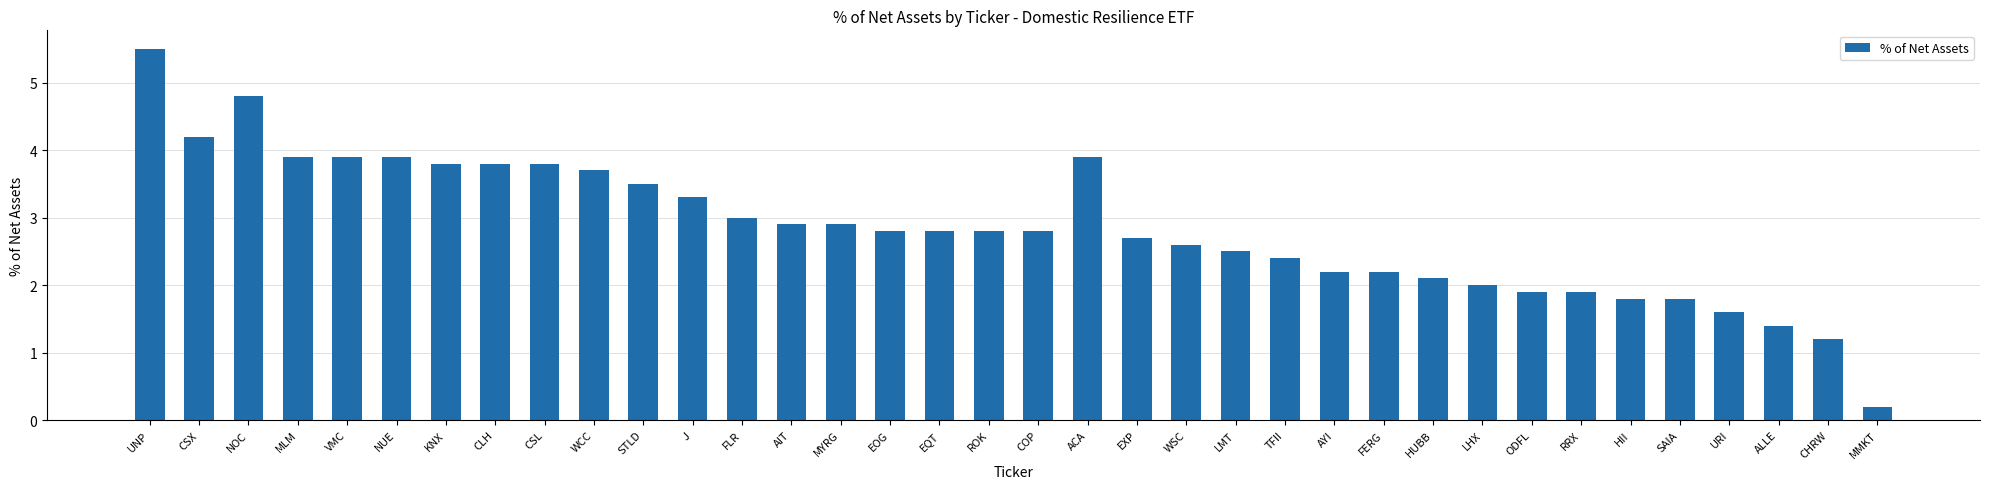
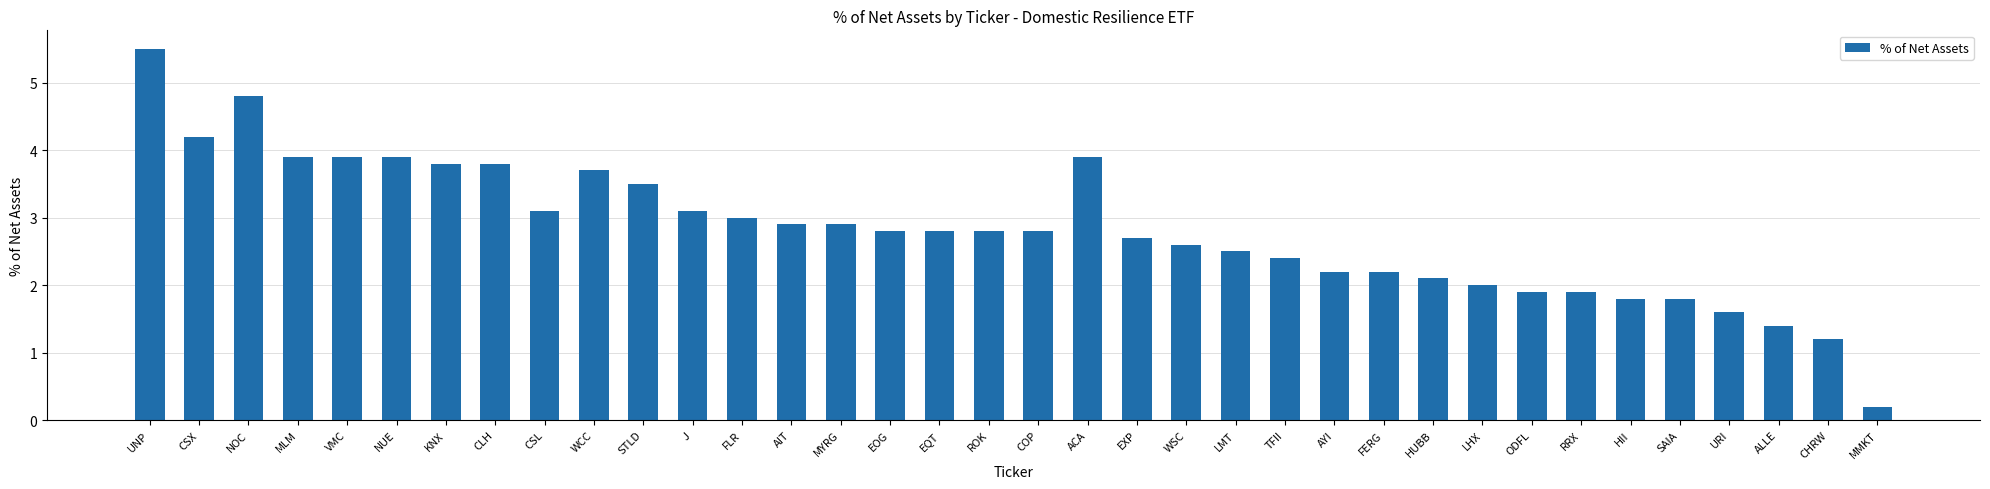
CSL: 3.8 -> 3.1
J: 3.3 -> 3.1
